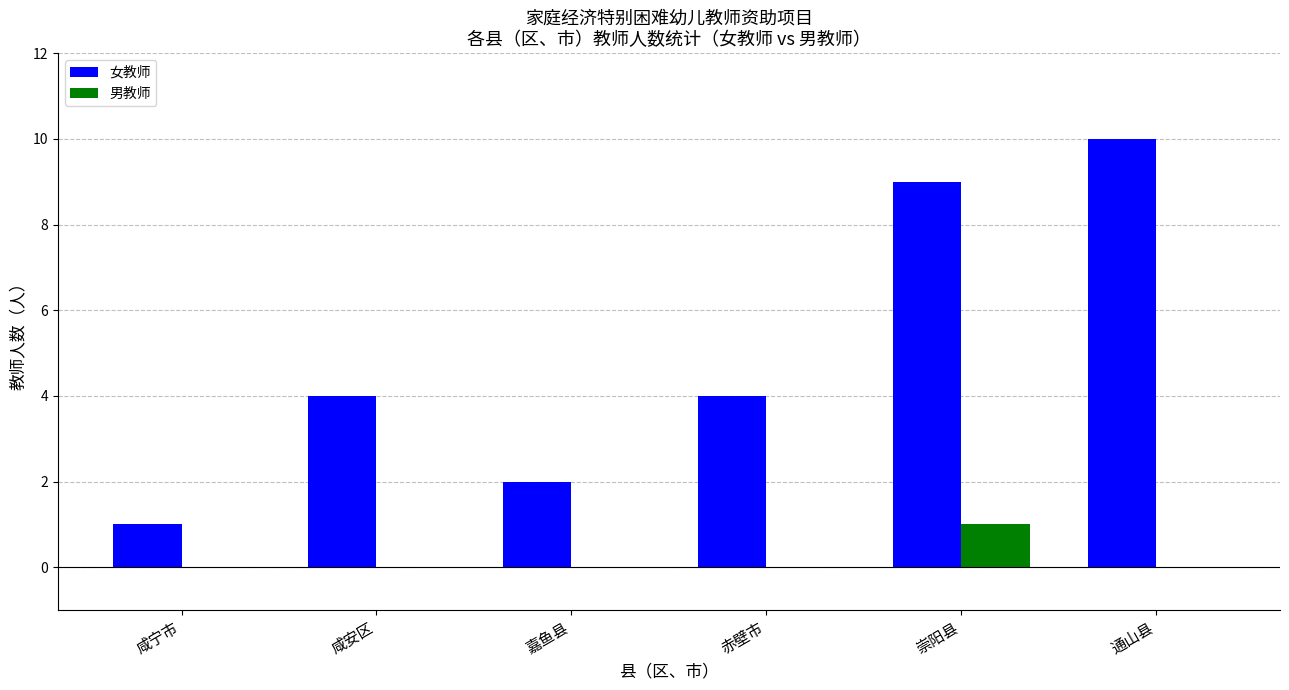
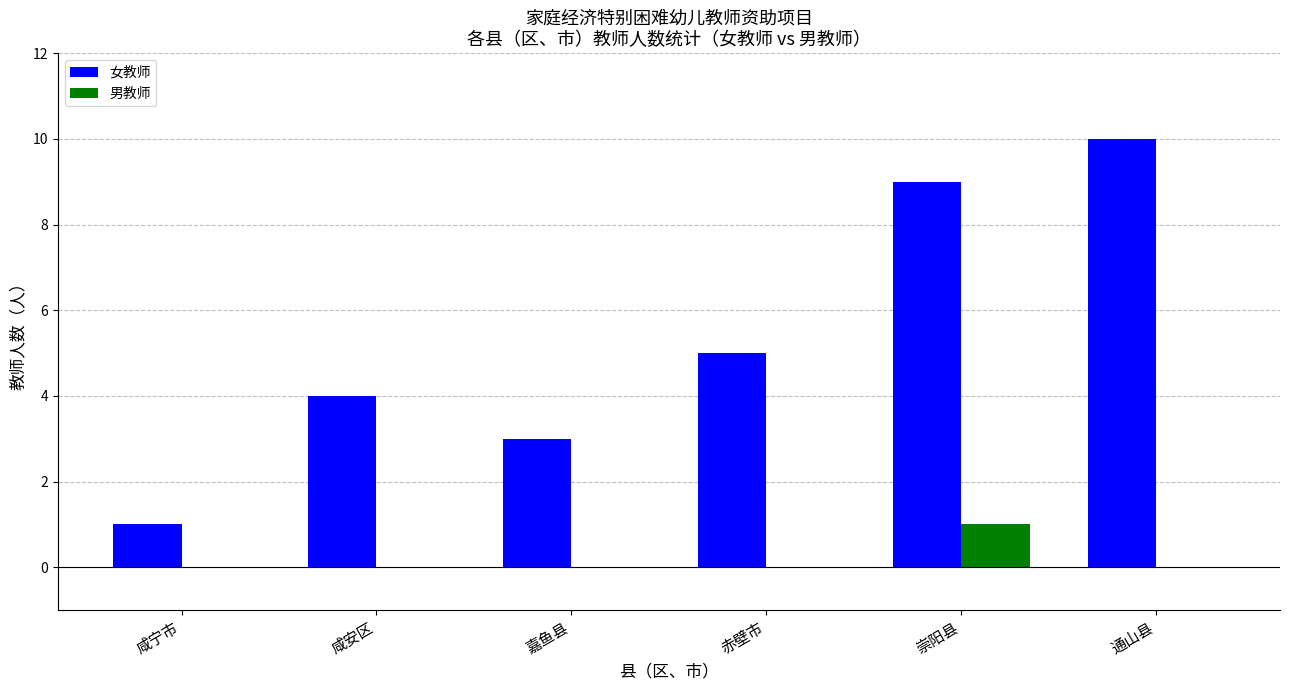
女教师, 嘉鱼县: 2 -> 3
女教师, 赤壁市: 4 -> 5
